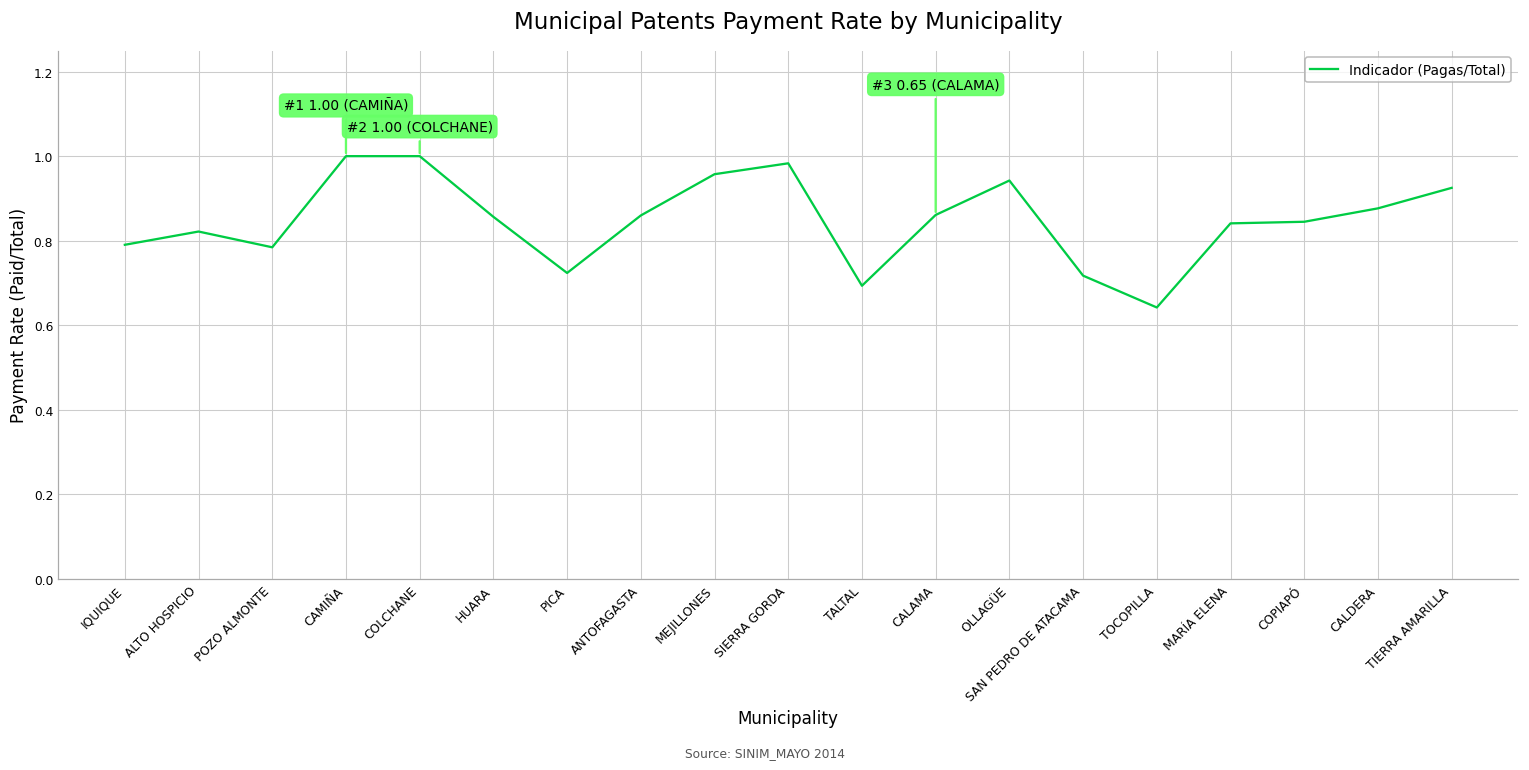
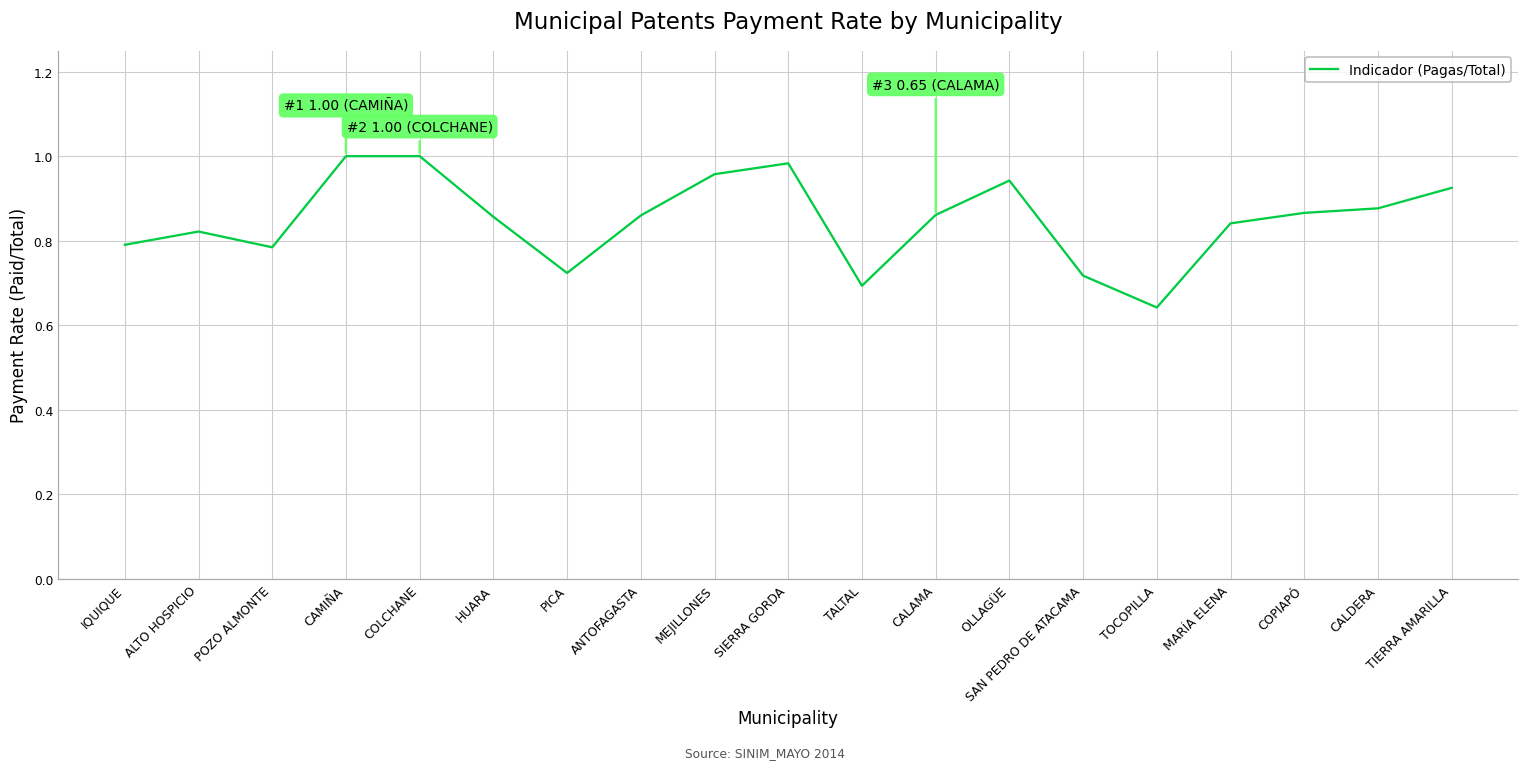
COPIAPÓ: 0.84 -> 0.87
